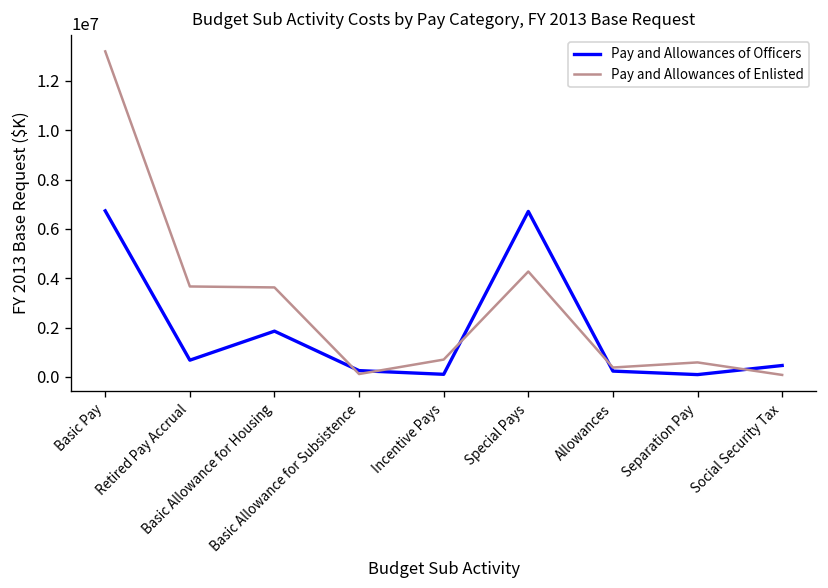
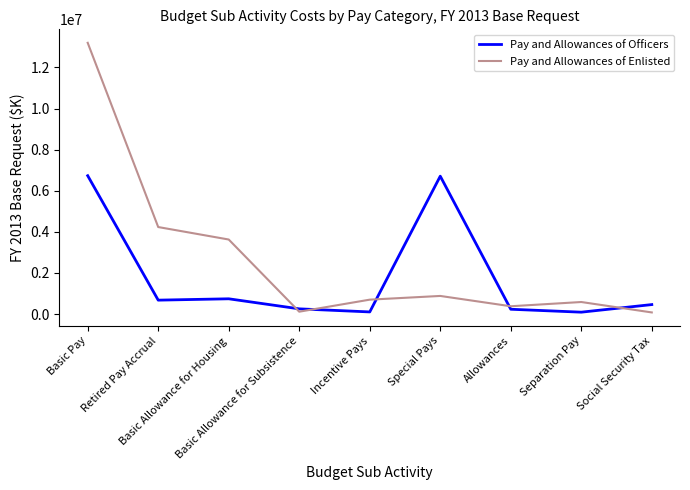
Pay and Allowances of Enlisted, Retired Pay Accrual: 3700000 -> 4200000
Pay and Allowances of Officers, Basic Allowance for Housing: 1900000 -> 700000
Pay and Allowances of Enlisted, Special Pays: 4300000 -> 900000
